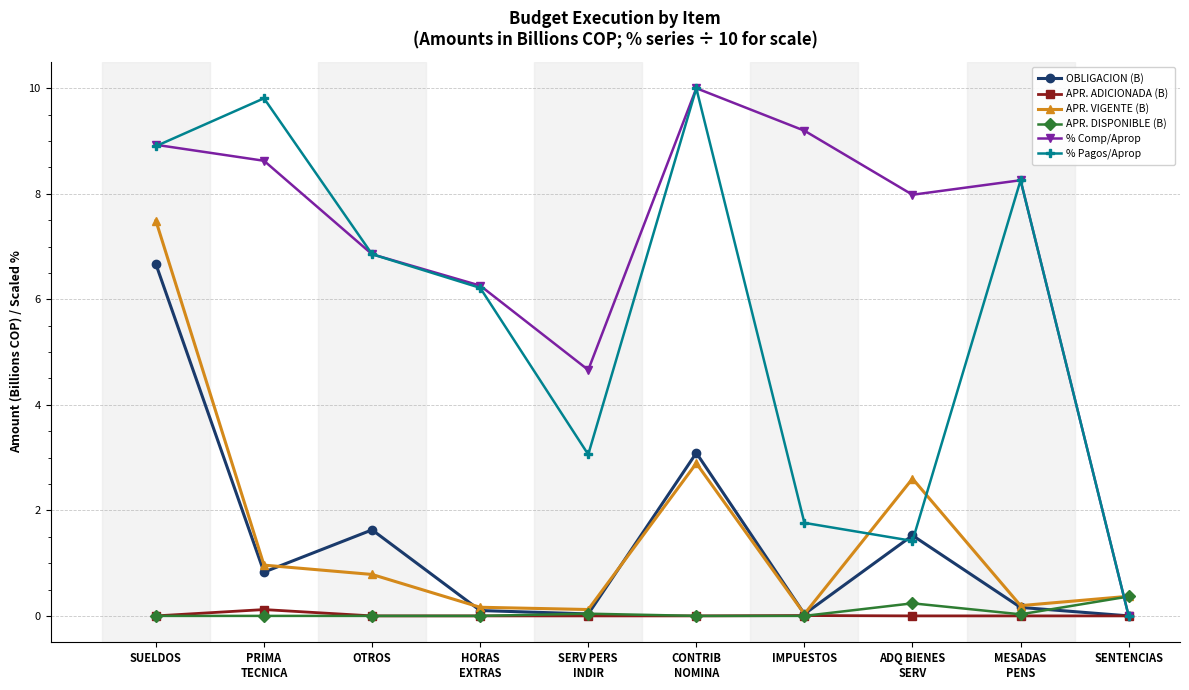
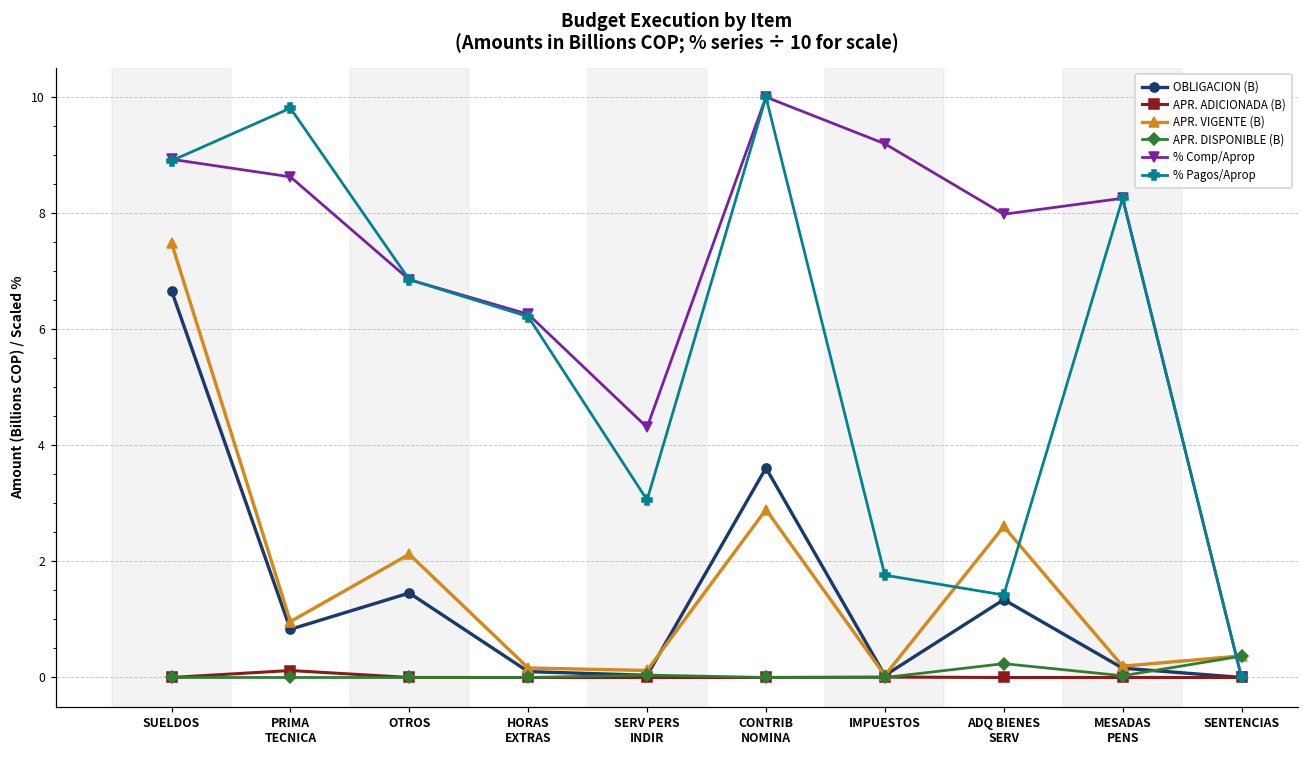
OBLIGACION (B), OTROS: 1.6 -> 1.5
APR. VIGENTE (B), OTROS: 0.8 -> 2.1
% Comp/Aprop, SERV PERS INDIR: 4.7 -> 4.3
OBLIGACION (B), CONTRIB NOMINA: 3.1 -> 3.6
OBLIGACION (B), ADQ BIENES SERV: 1.5 -> 1.3
